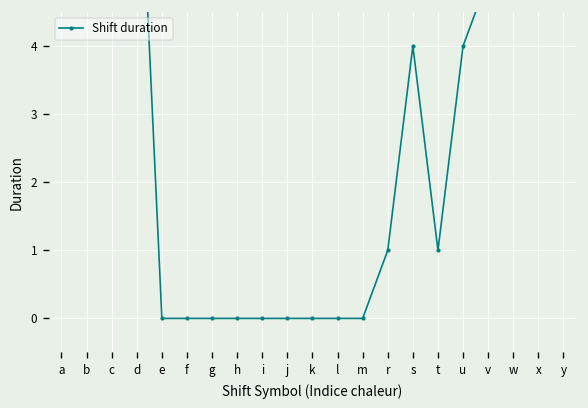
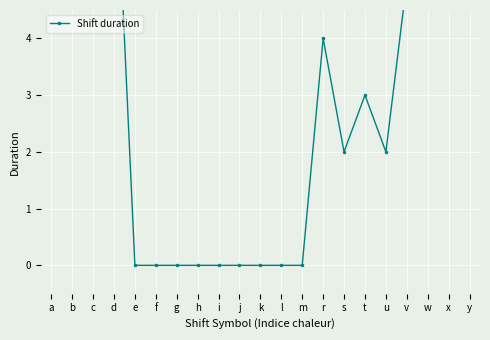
r: 1 -> 4
s: 4 -> 2
t: 1 -> 3
u: 4 -> 2
